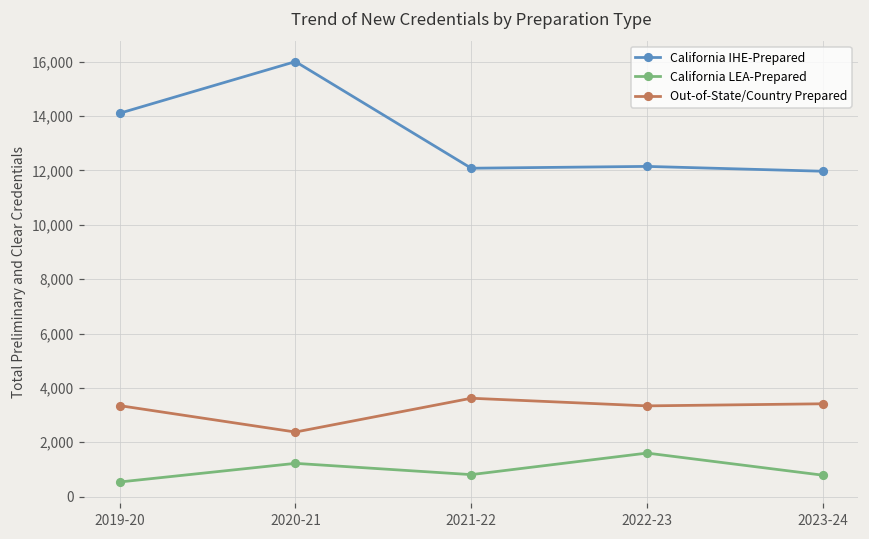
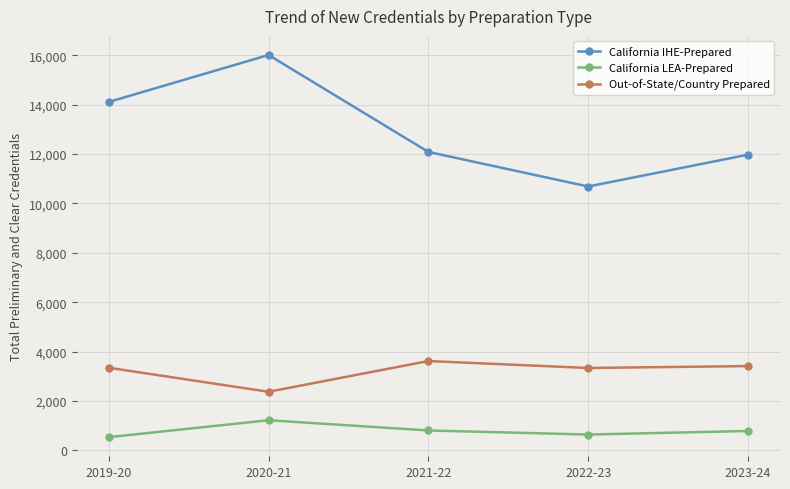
California IHE-Prepared, 2022-23: 12,200 -> 10,700
California LEA-Prepared, 2022-23: 1,600 -> 600
